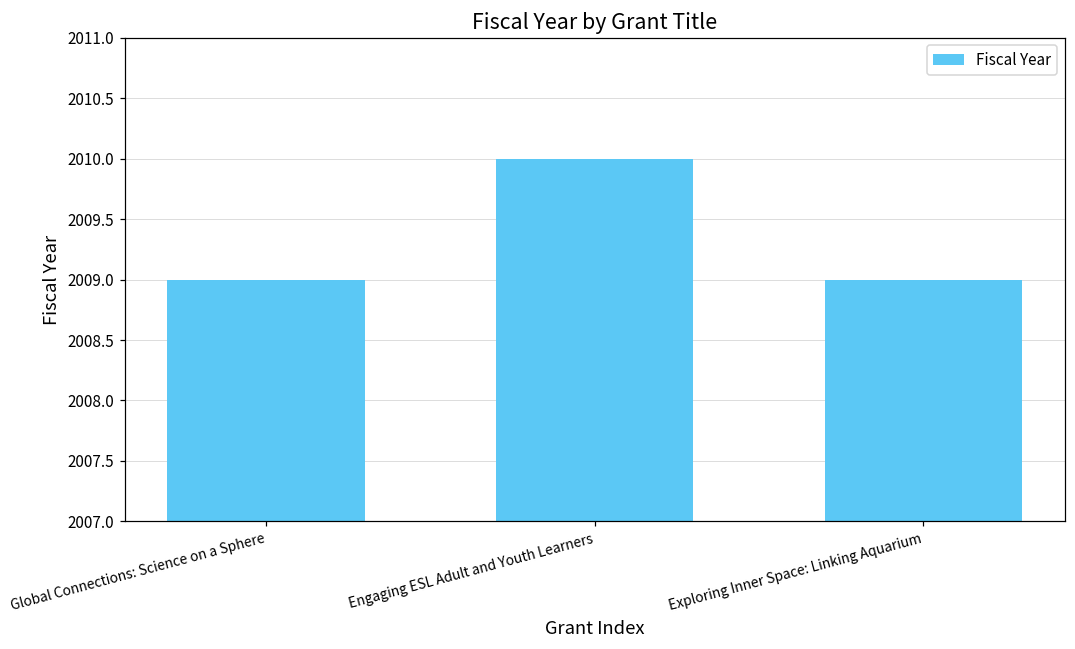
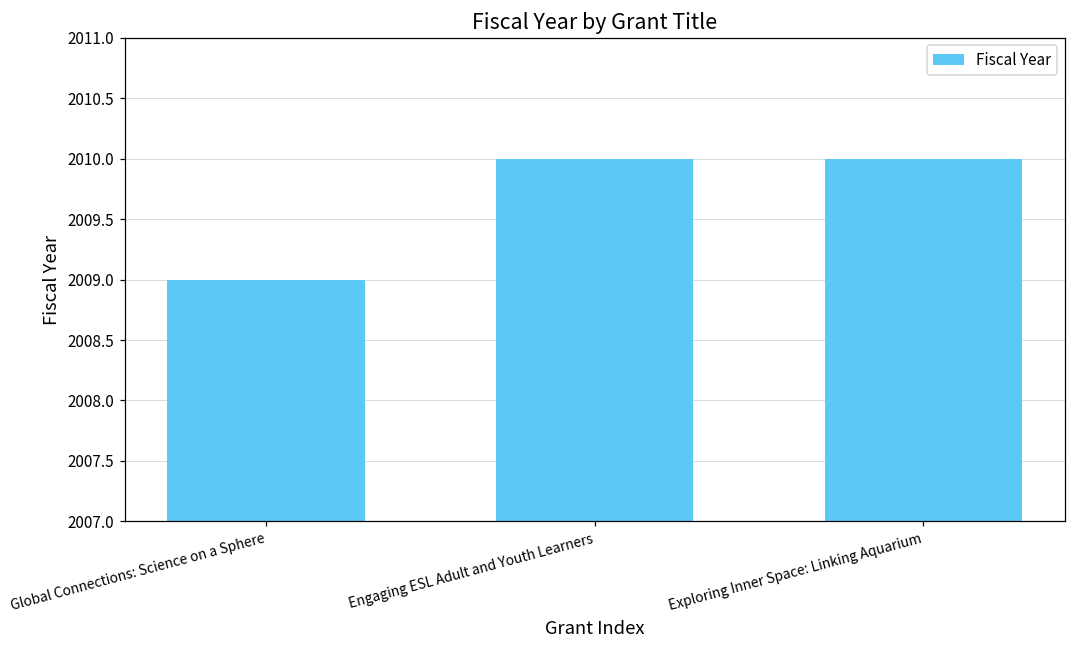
Exploring Inner Space: Linking Aquarium: 2009 -> 2010
